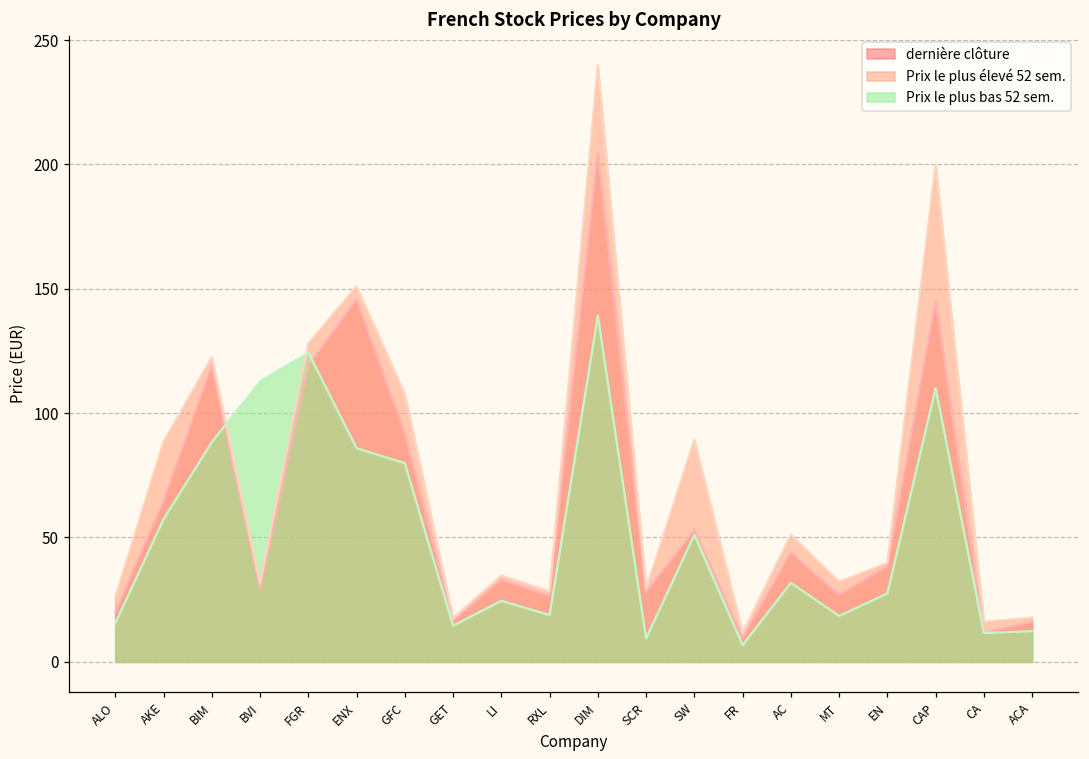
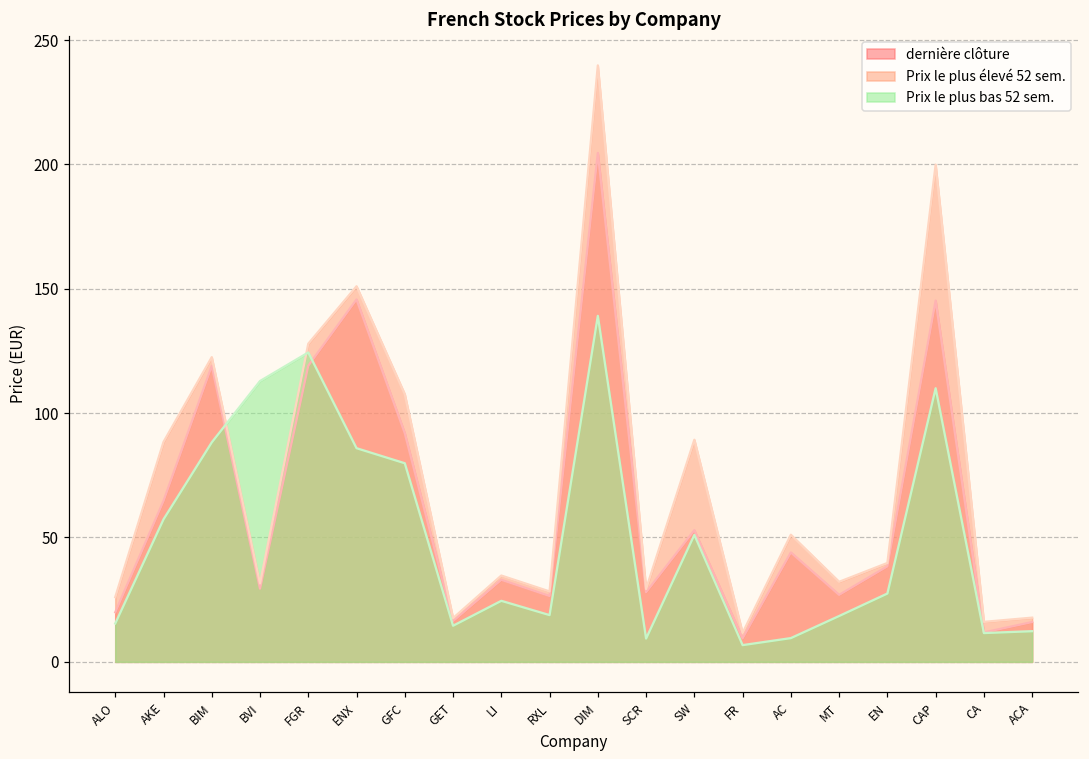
Prix le plus bas 52 sem., AC: 32 -> 10
